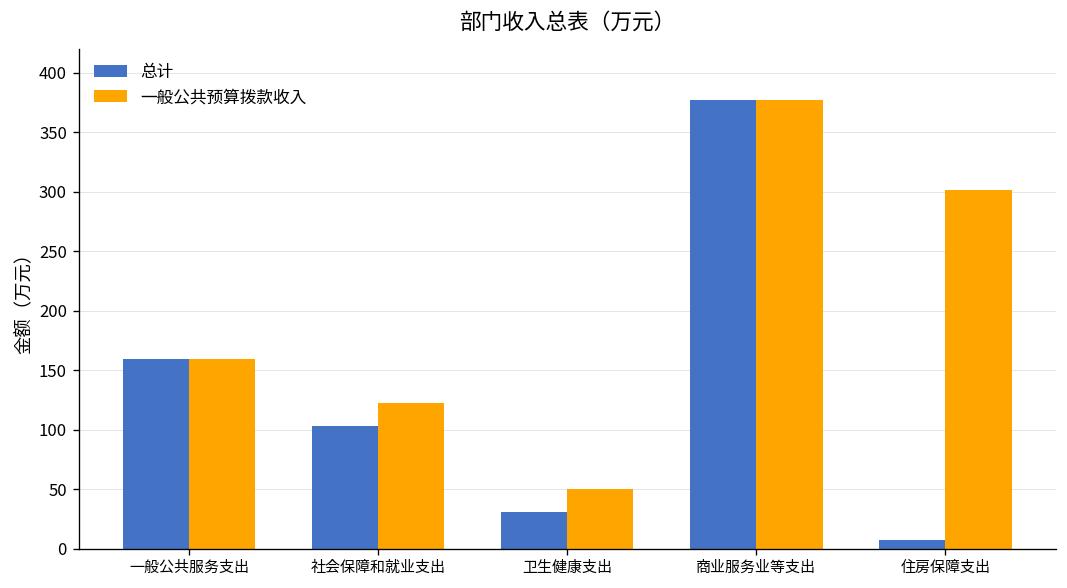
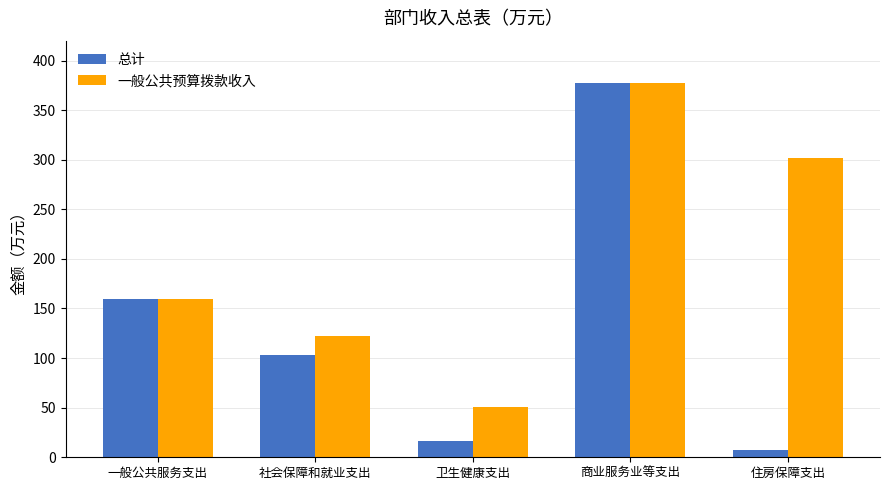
总计, 卫生健康支出: 30 -> 20
